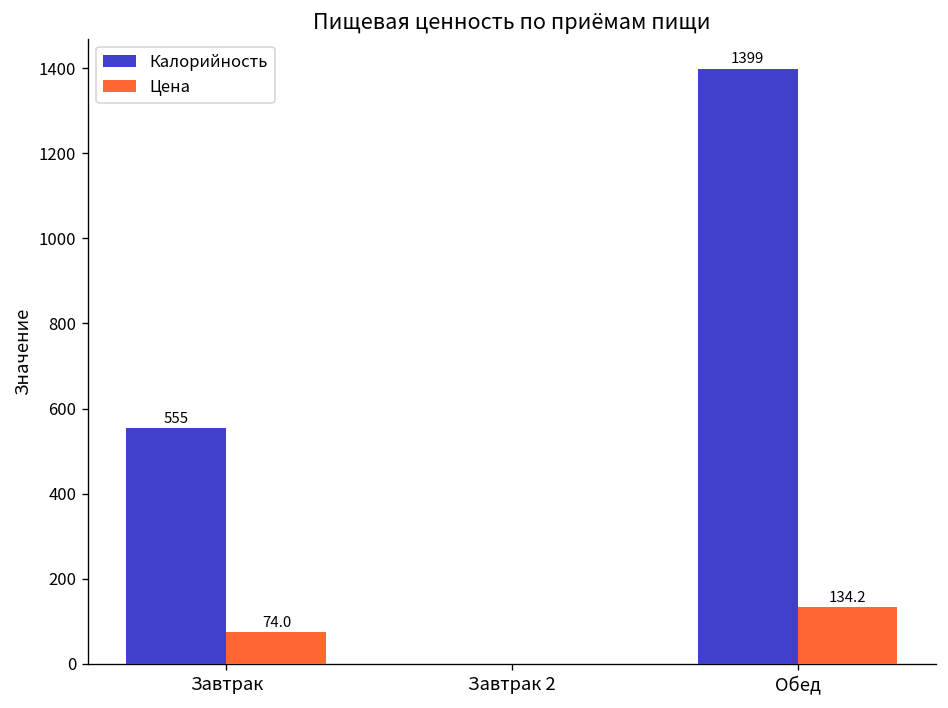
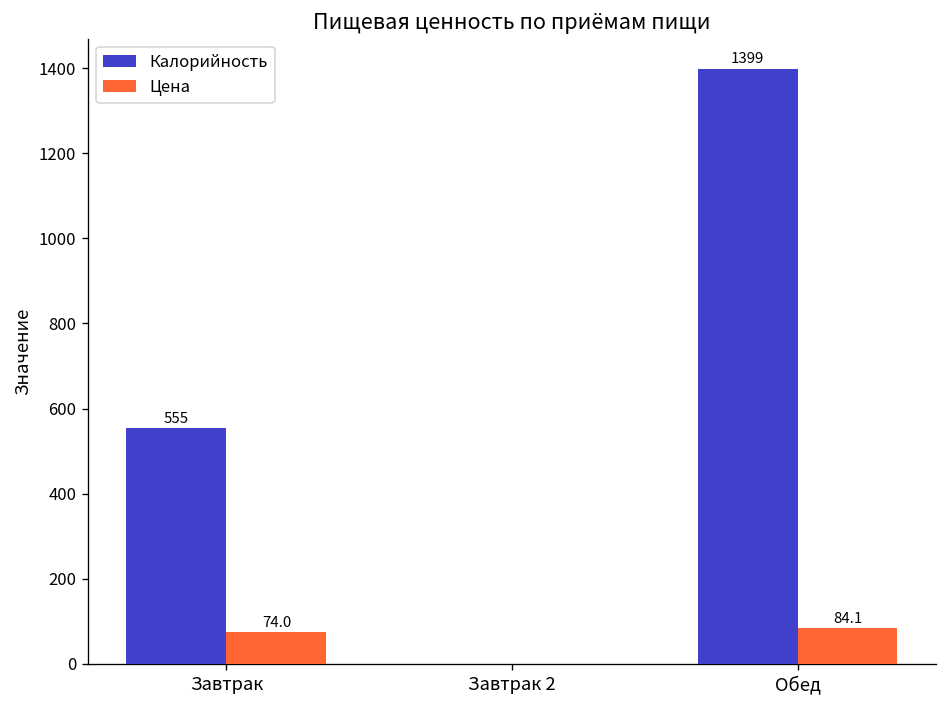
Цена, Обед: 134.2 -> 84.1
